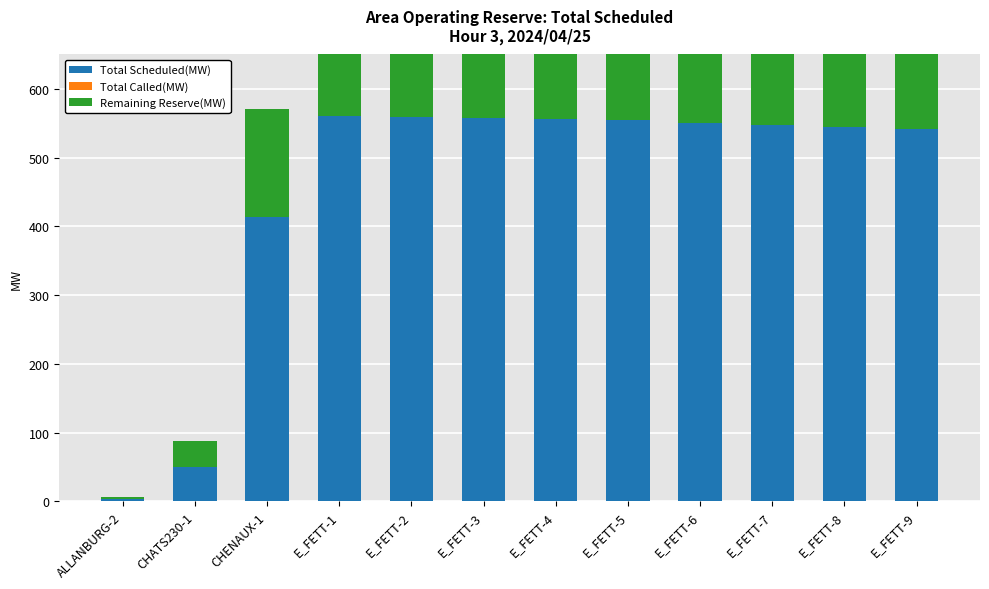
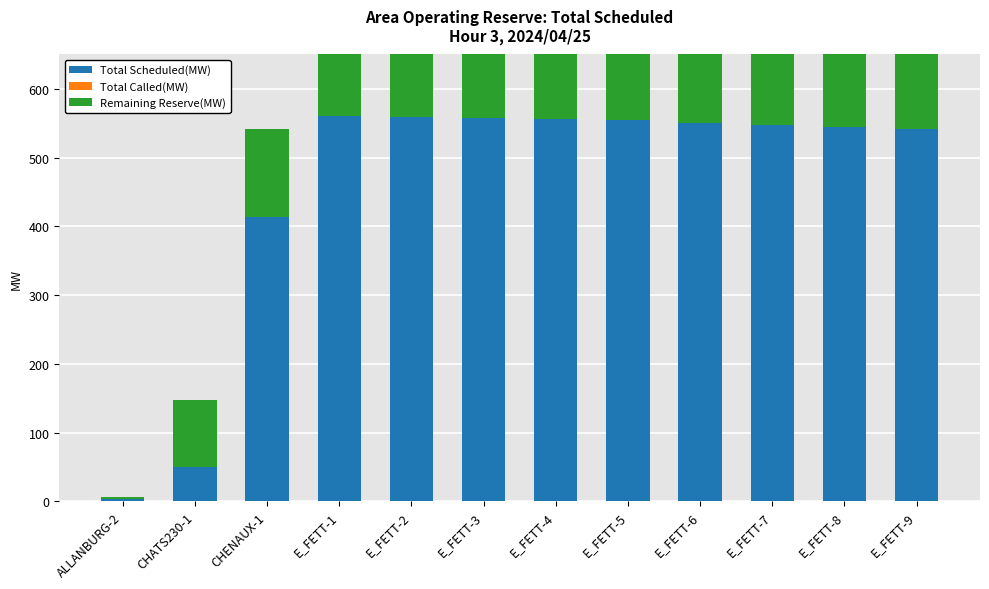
Remaining Reserve(MW), CHATS230-1: 40 -> 100
Remaining Reserve(MW), CHENAUX-1: 160 -> 130
